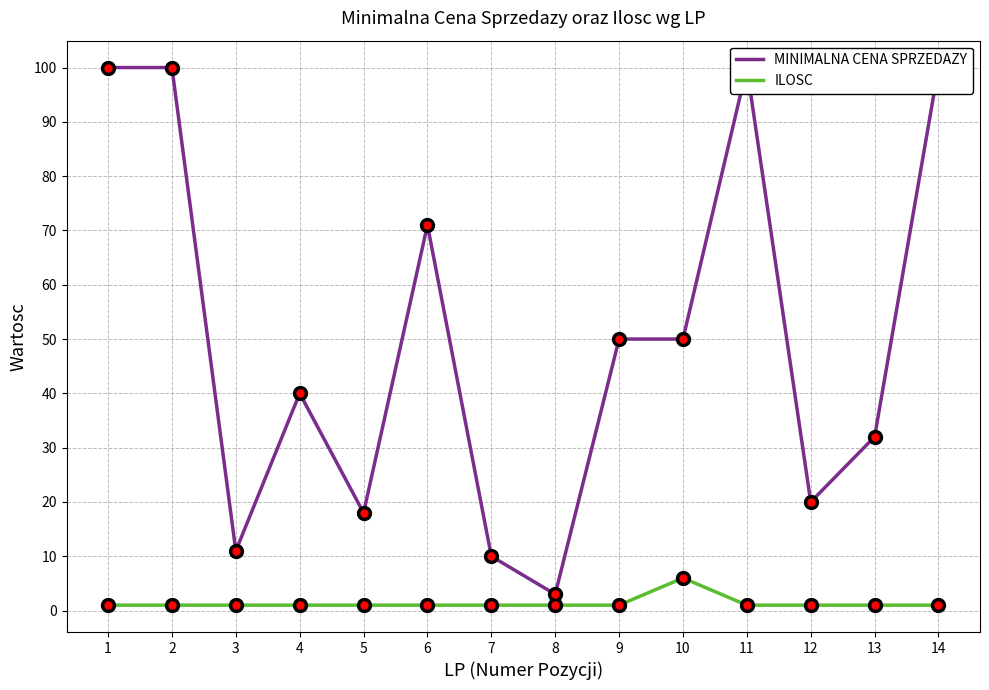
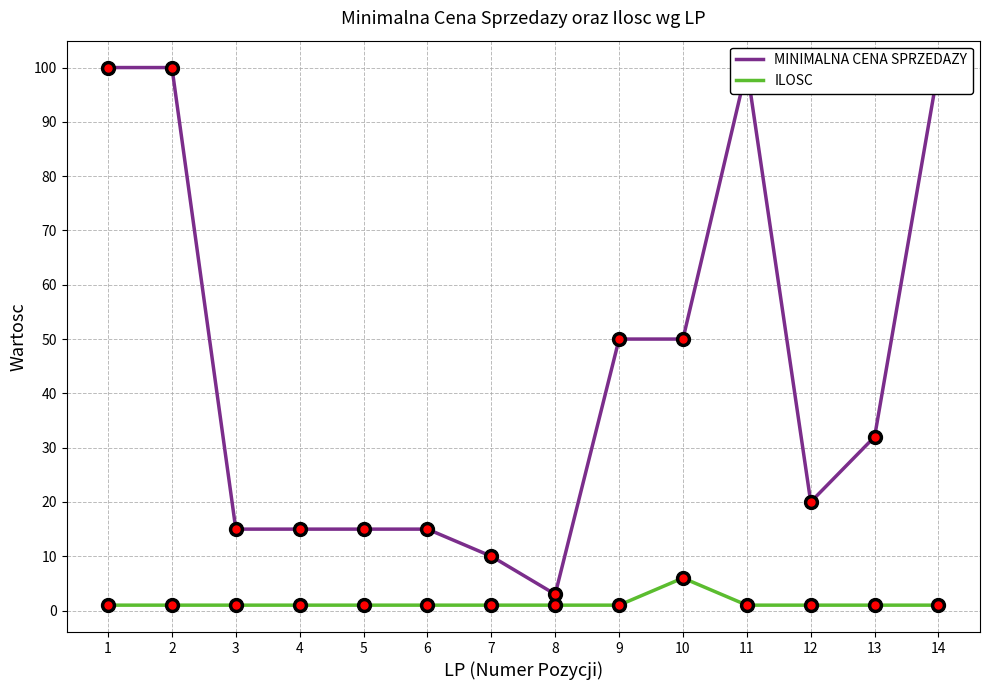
MINIMALNA CENA SPRZEDAZY, 3: 11 -> 15
MINIMALNA CENA SPRZEDAZY, 4: 40 -> 15
MINIMALNA CENA SPRZEDAZY, 5: 18 -> 15
MINIMALNA CENA SPRZEDAZY, 6: 71 -> 15
